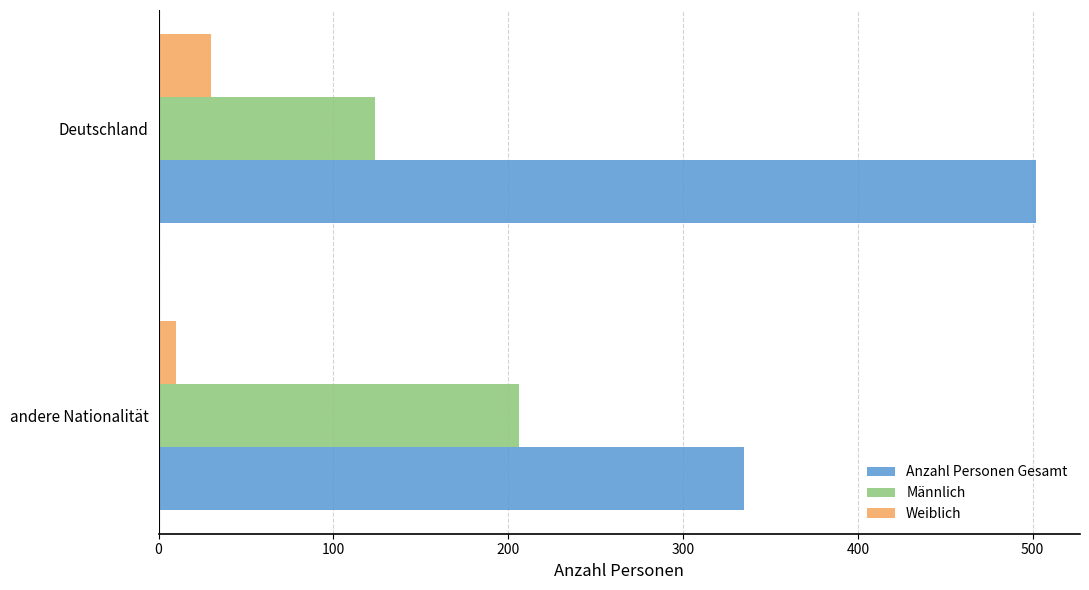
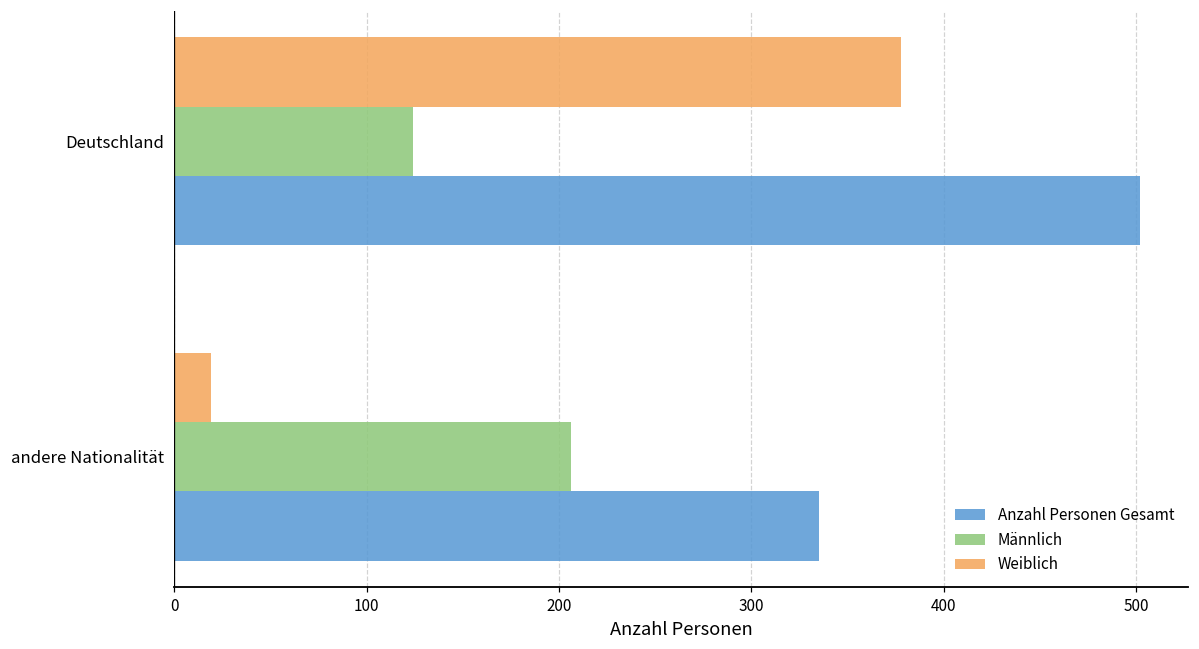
Weiblich, Deutschland: 30 -> 378
Weiblich, andere Nationalität: 10 -> 19
